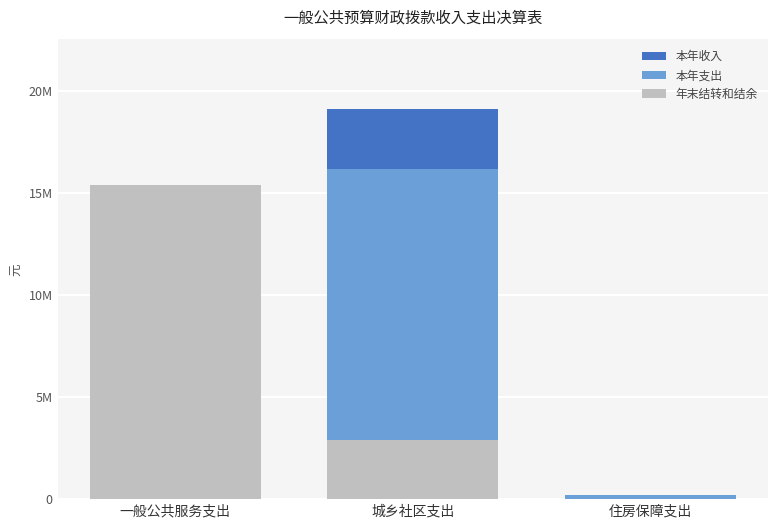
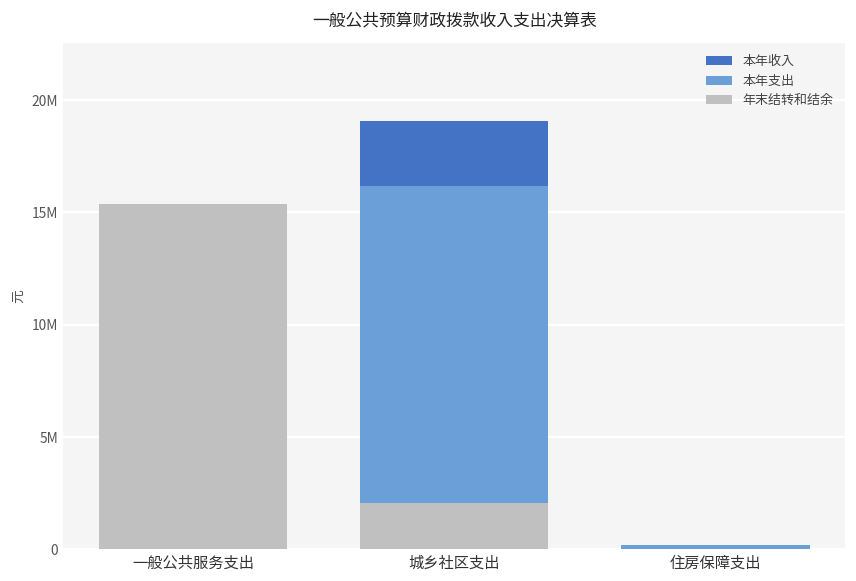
年末结转和结余, 城乡社区支出: 2900000 -> 2000000
